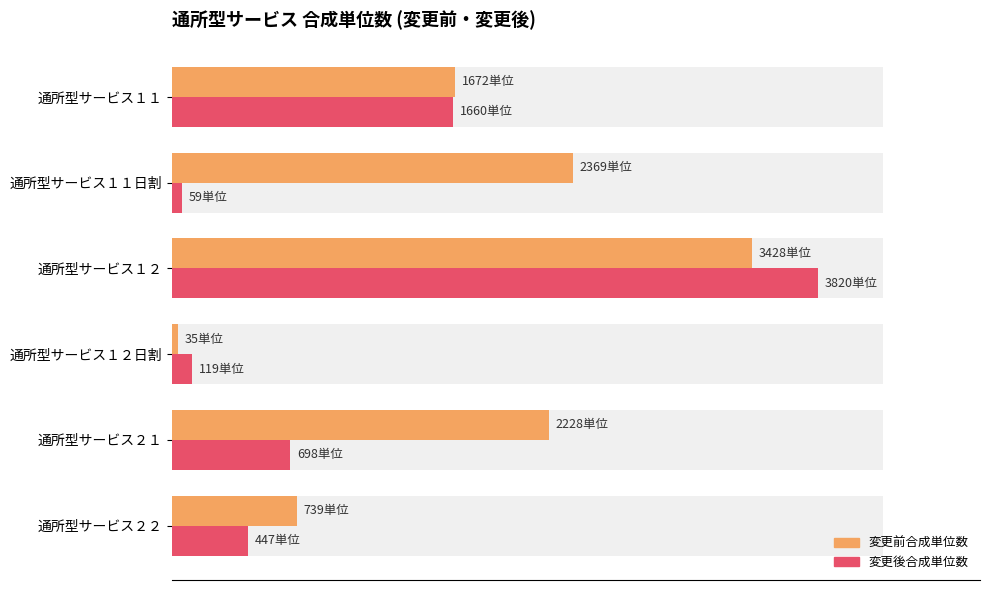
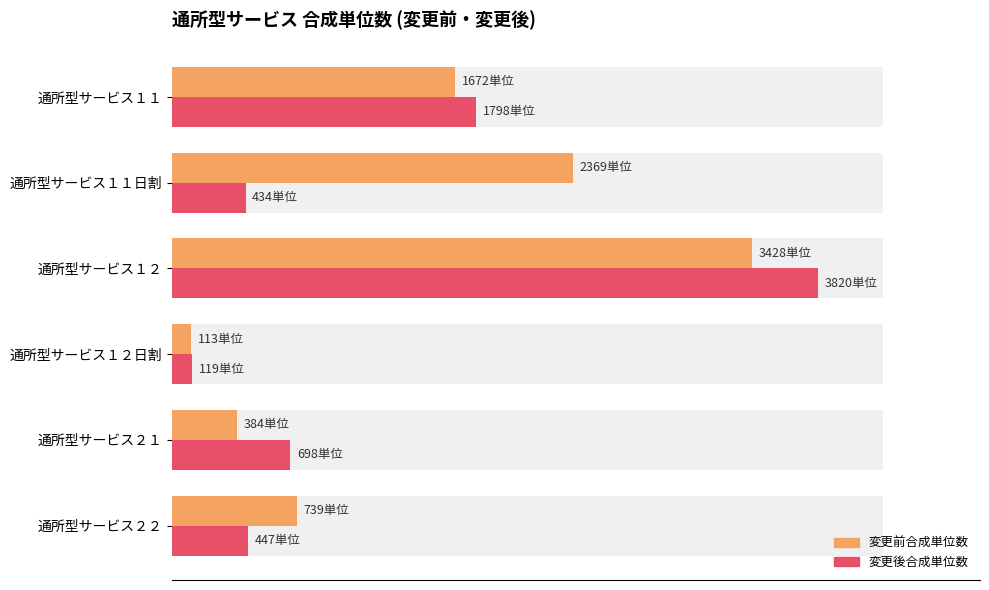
変更後合成単位数, 通所型サービス１１: 1660 -> 1798
変更後合成単位数, 通所型サービス１１日割: 59 -> 434
変更前合成単位数, 通所型サービス１２日割: 35 -> 113
変更前合成単位数, 通所型サービス２１: 2228 -> 384
